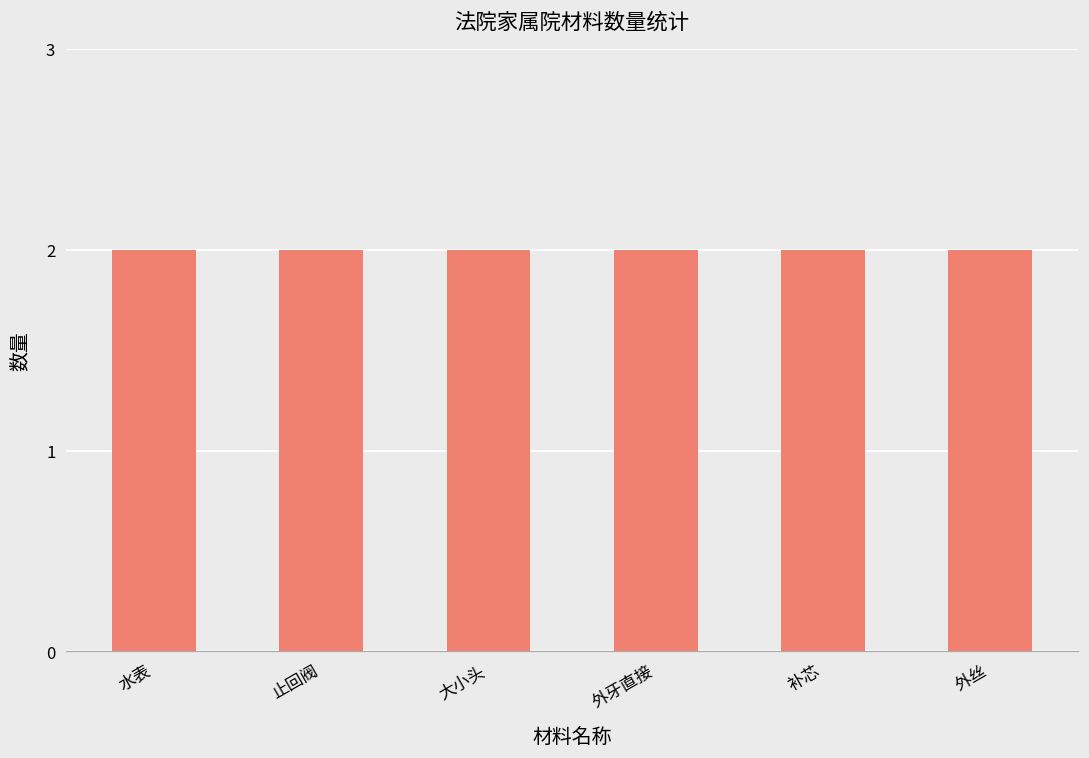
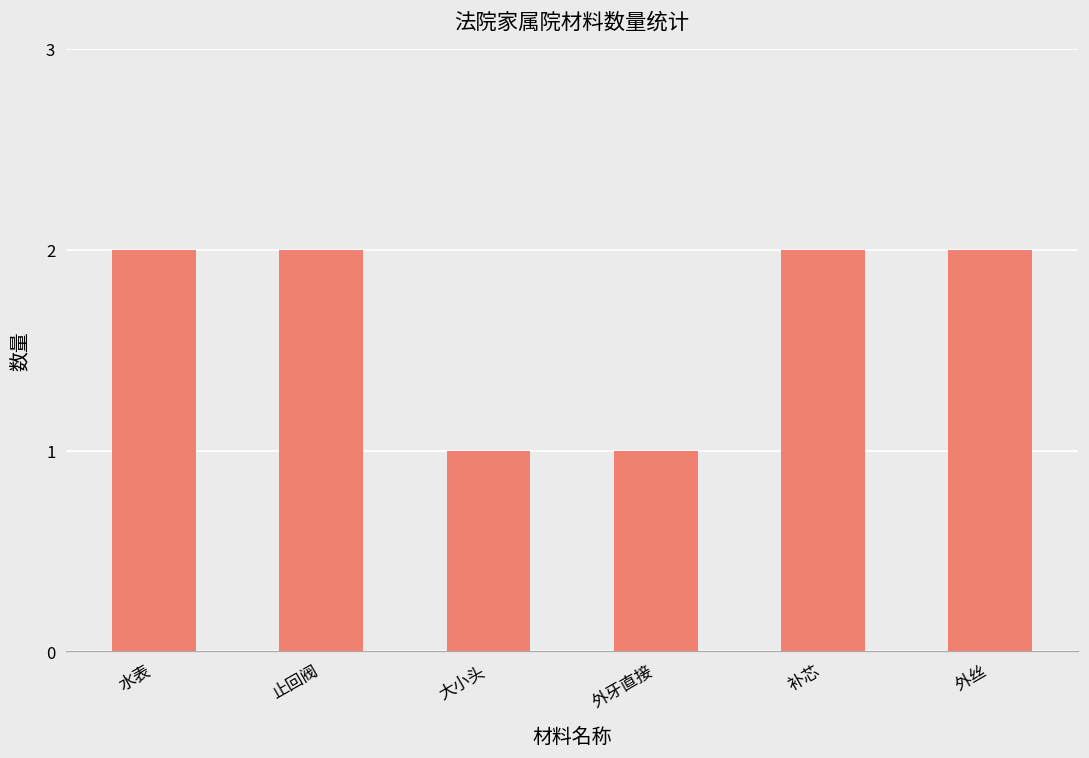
大小头: 2 -> 1
外牙直接: 2 -> 1
